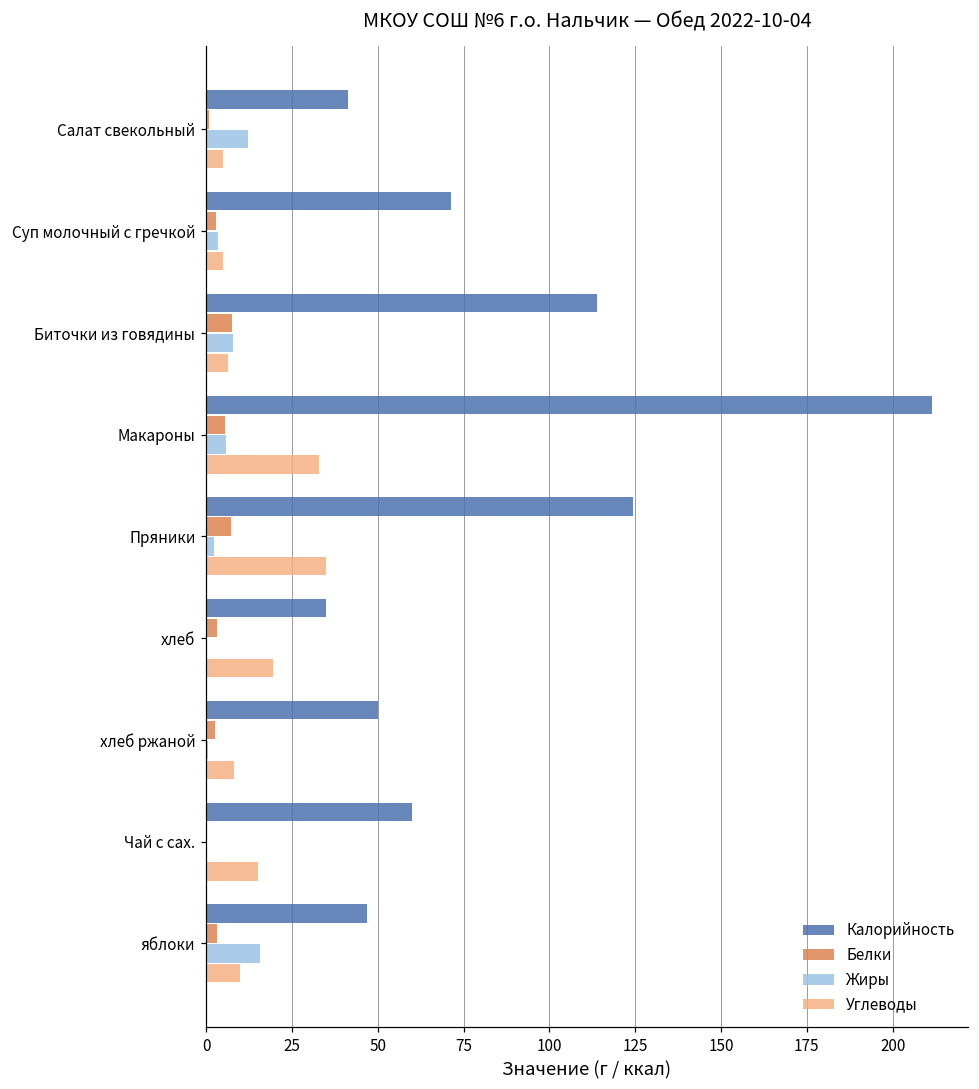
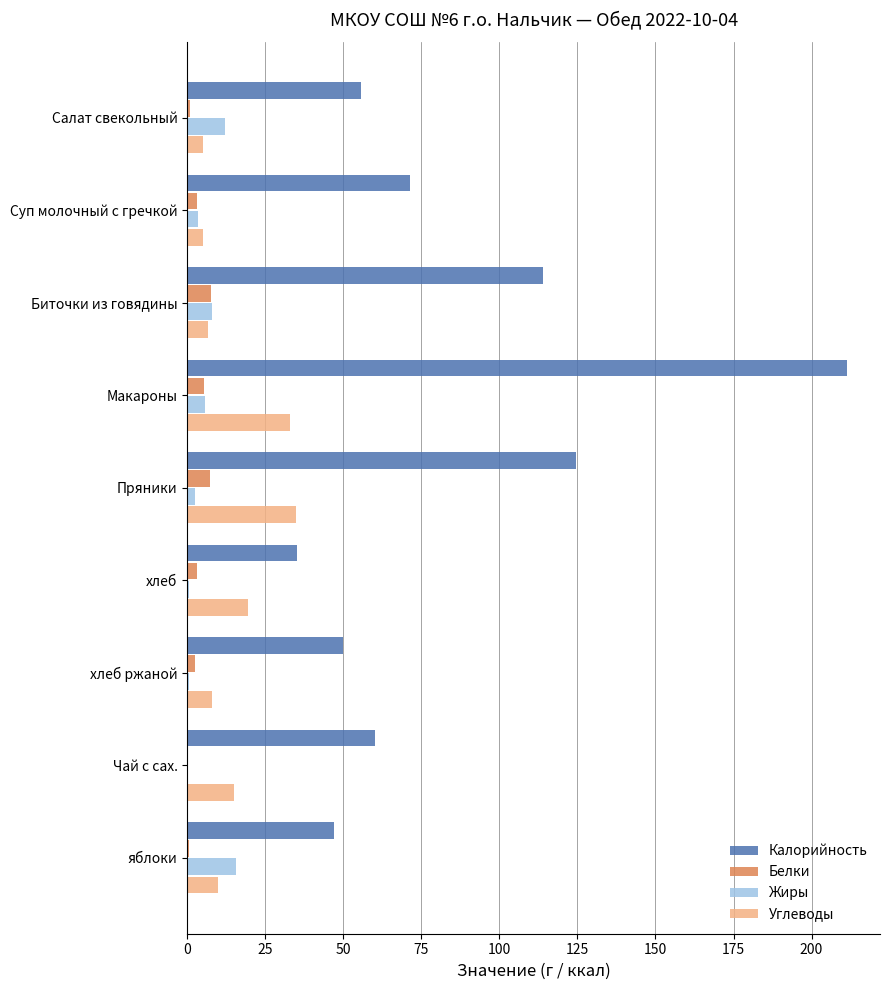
Калорийность, Салат свекольный: 41 -> 56
Белки, яблоки: 3 -> 0
